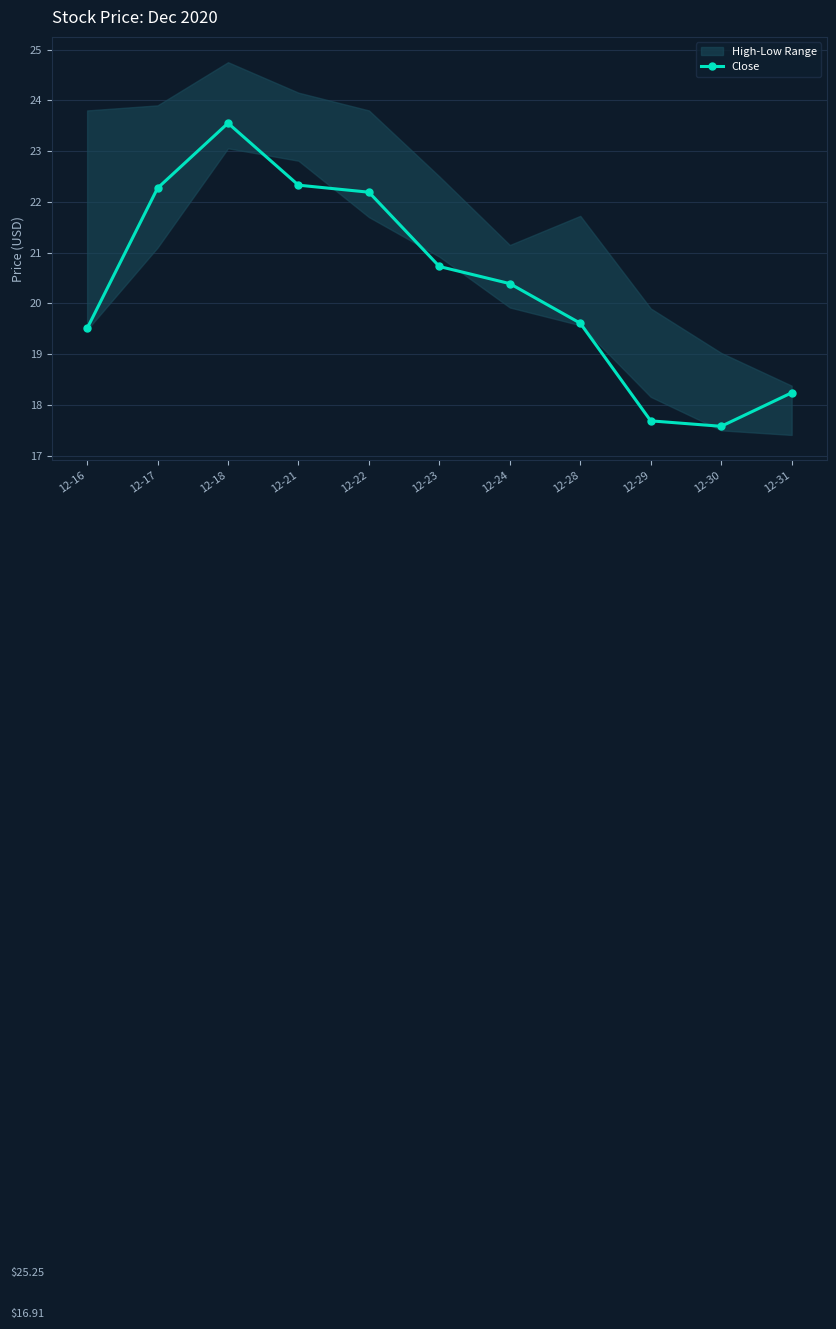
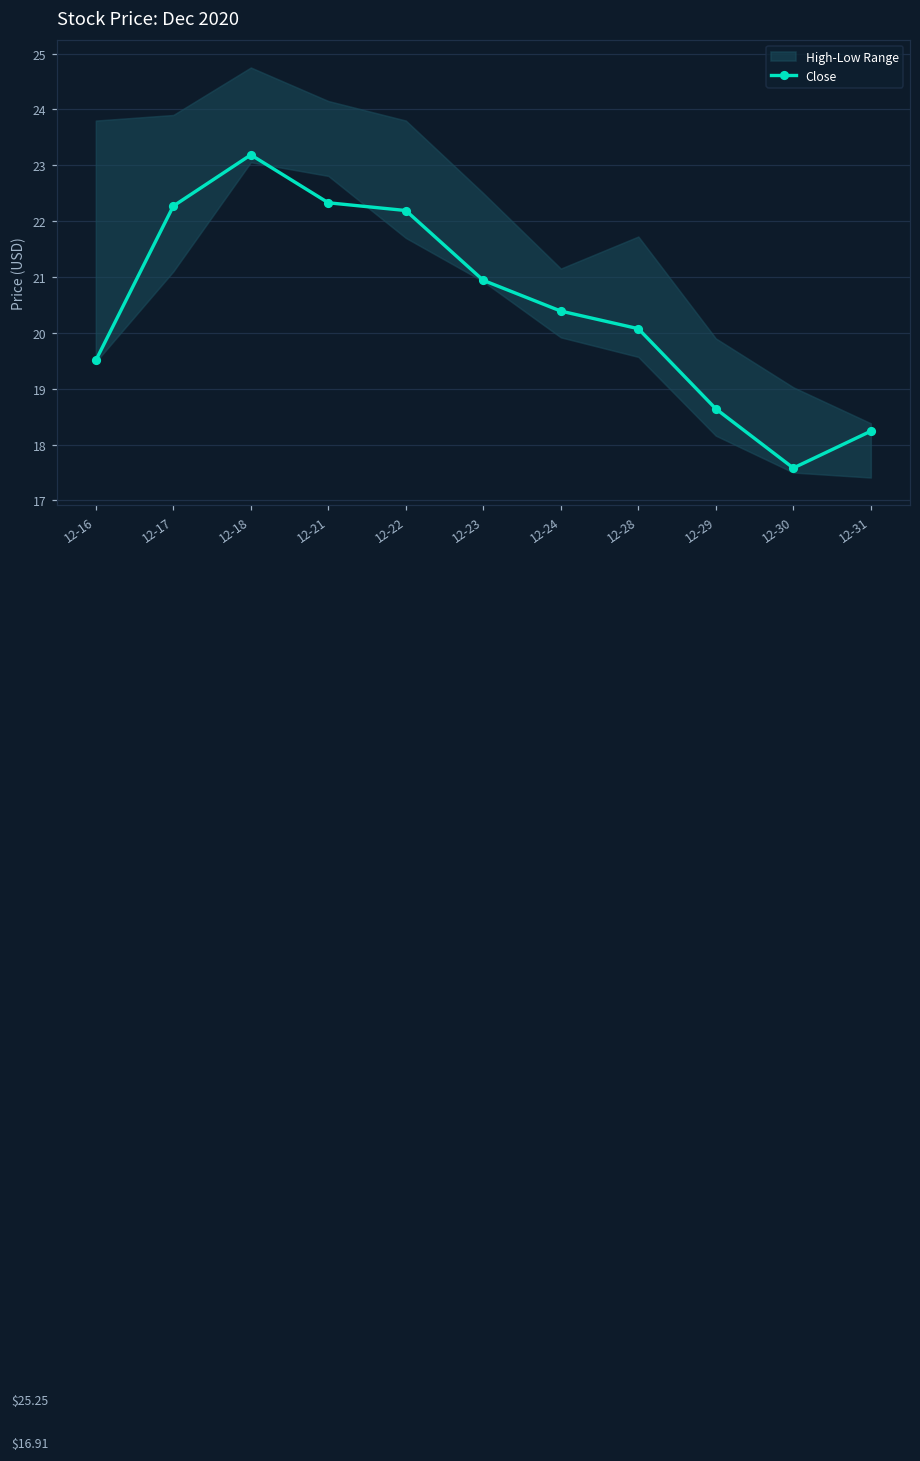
Close, 12-18: 23.5 -> 23.2
Close, 12-23: 20.7 -> 20.9
Close, 12-28: 19.6 -> 20.1
Close, 12-29: 17.7 -> 18.6
